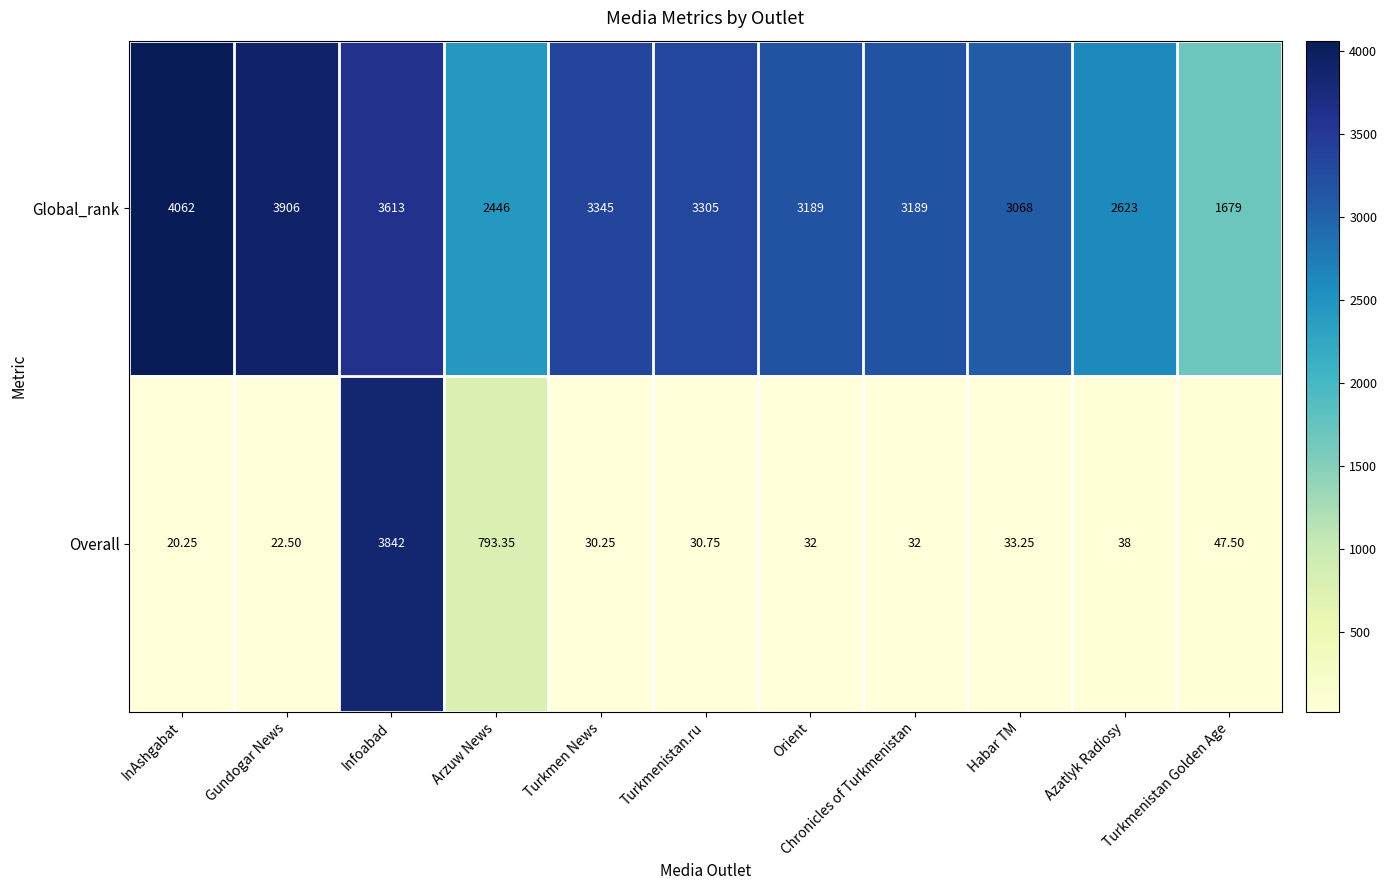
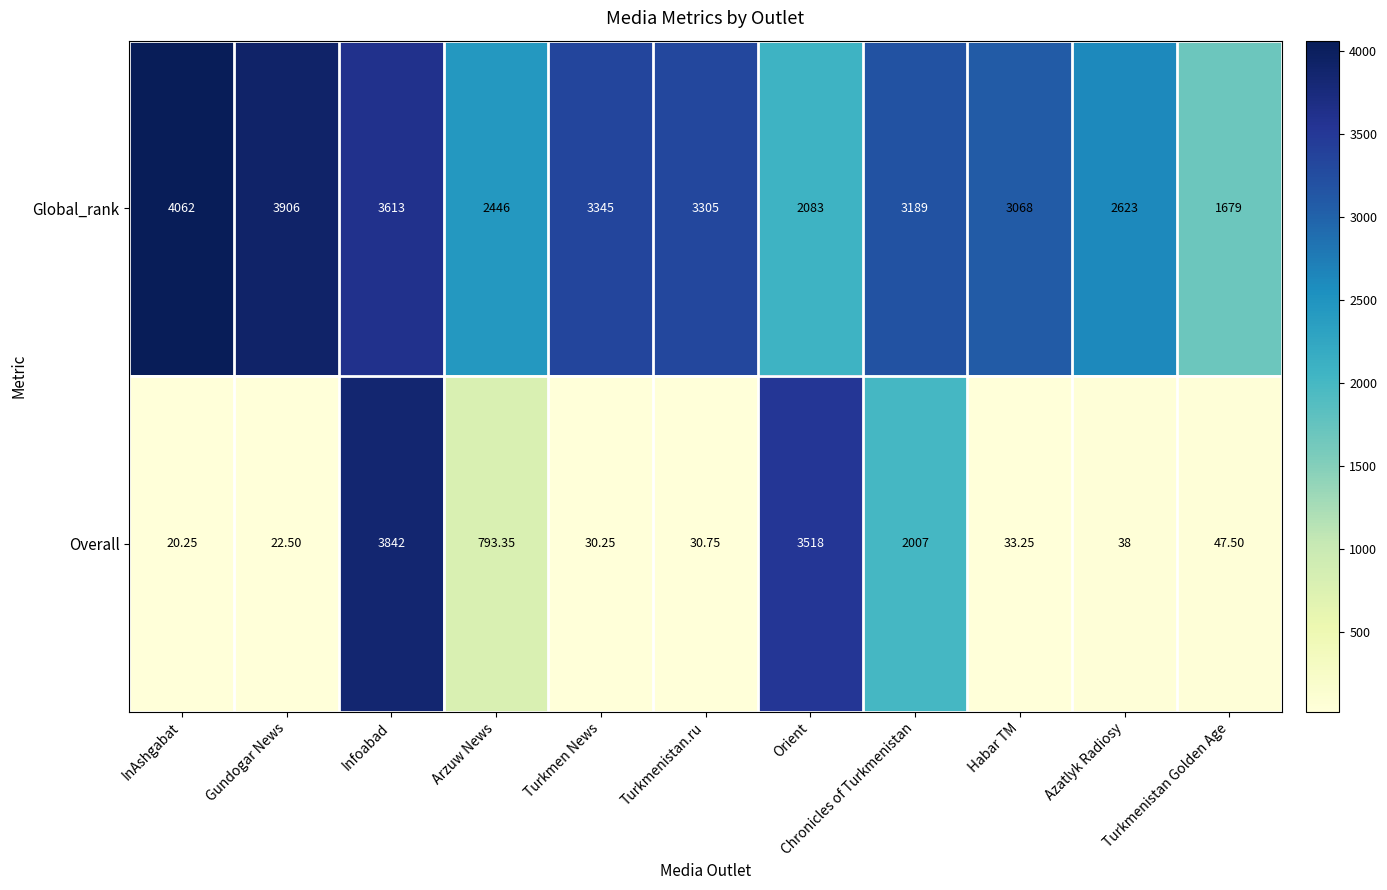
Global_rank, Orient: 3189 -> 2083
Overall, Orient: 32 -> 3518
Overall, Chronicles of Turkmenistan: 32 -> 2007
